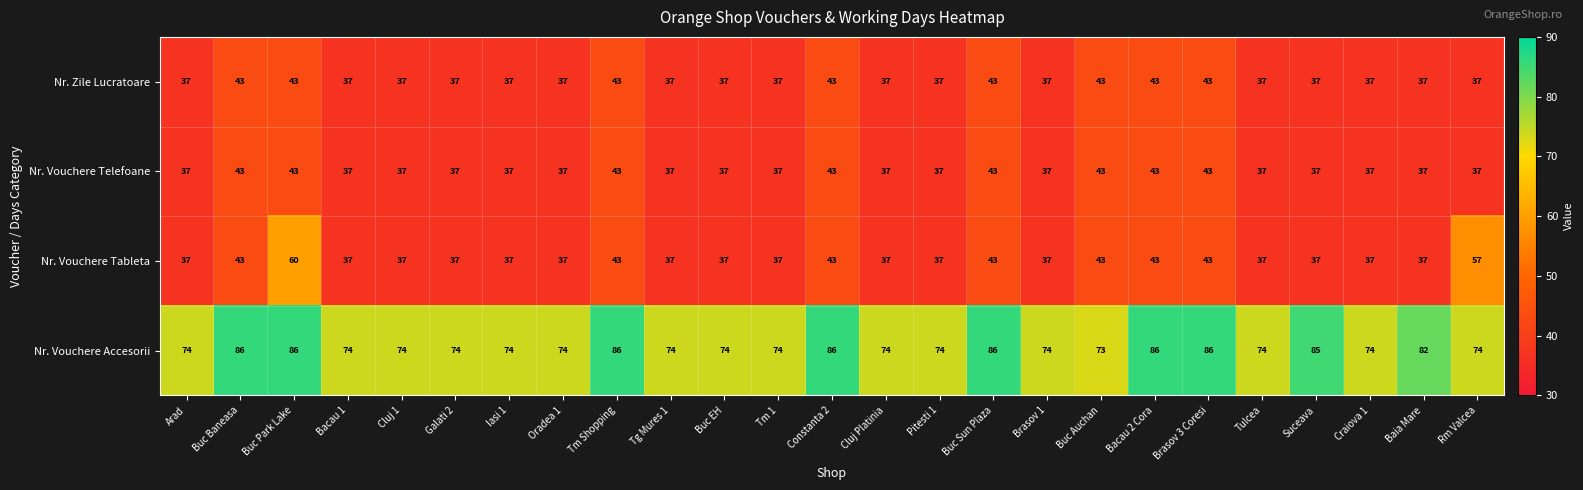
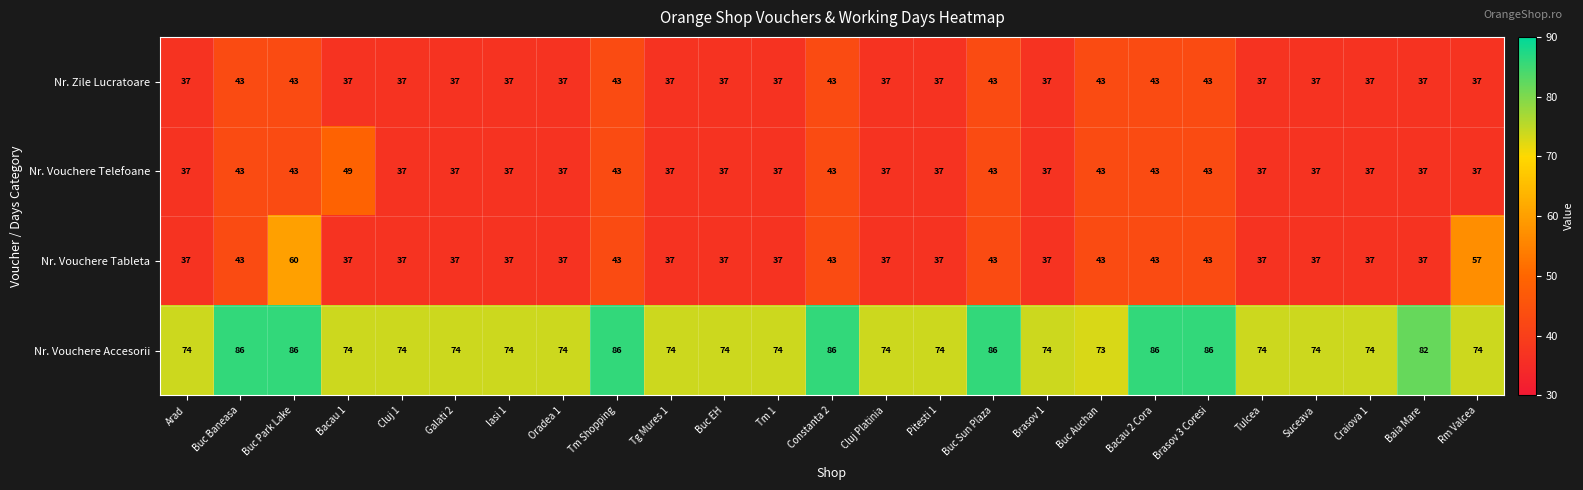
Nr. Vouchere Telefoane, Bacau 1: 37 -> 49
Nr. Vouchere Accesorii, Suceava: 85 -> 74
